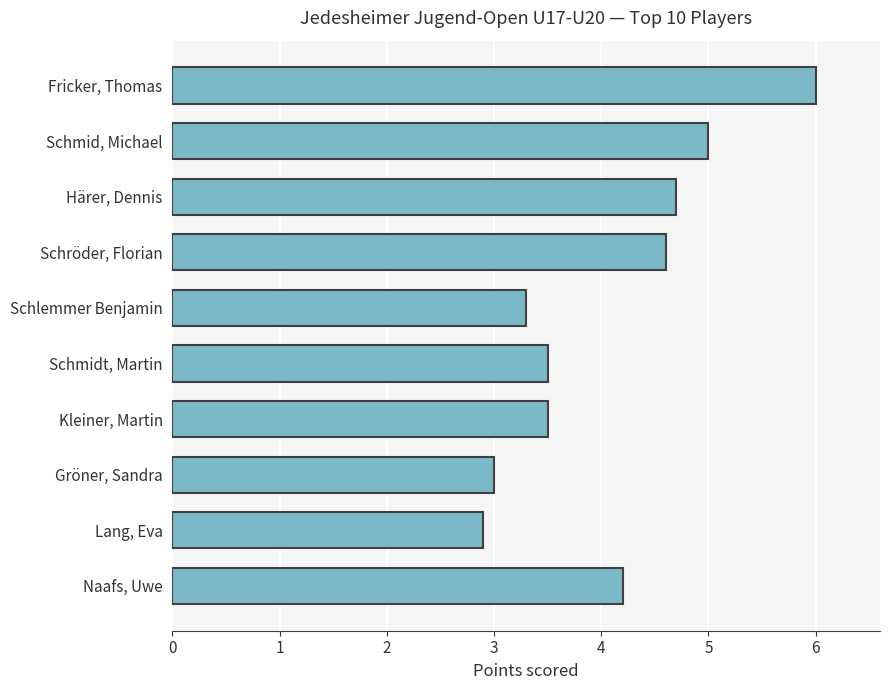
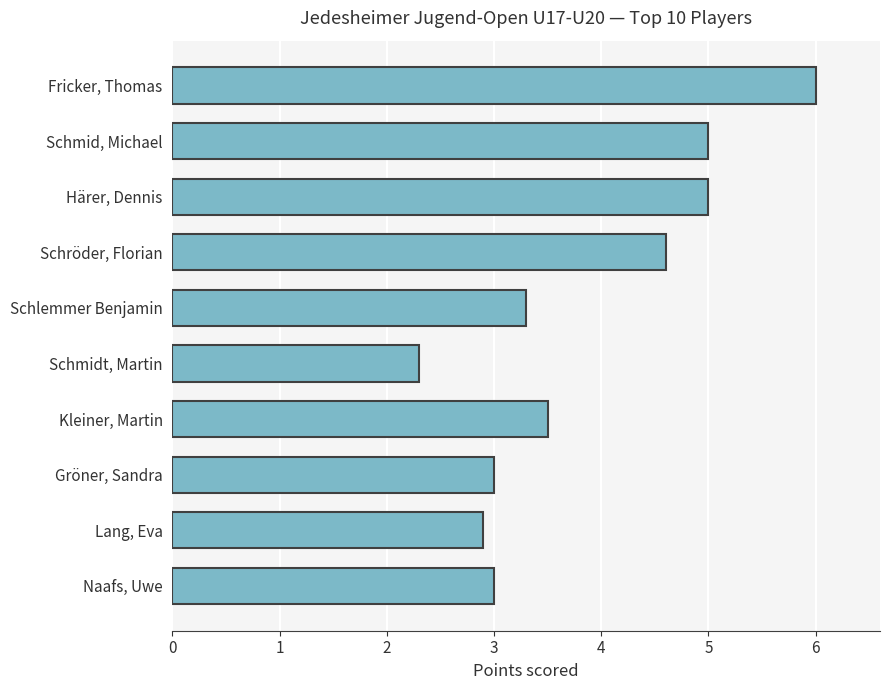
Härer, Dennis: 4.7 -> 5.0
Schmidt, Martin: 3.5 -> 2.3
Naafs, Uwe: 4.2 -> 3.0
